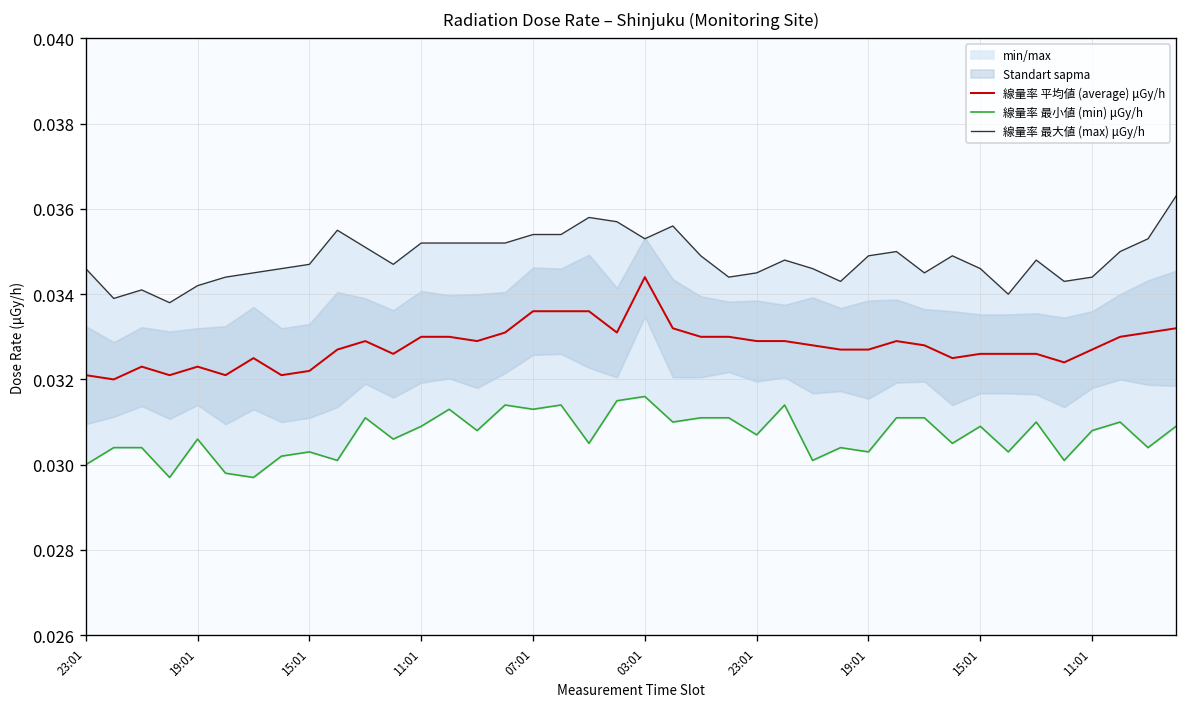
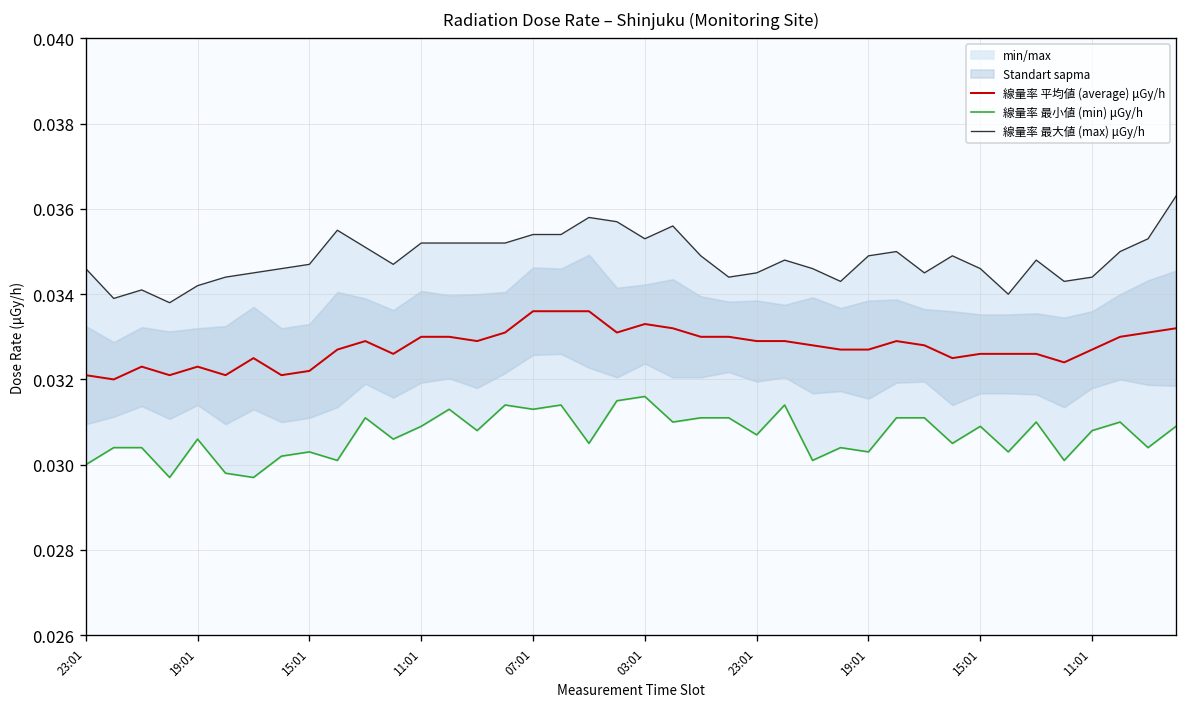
線量率 平均値 (average) μGy/h, 03:01: 0.0344 -> 0.0333
